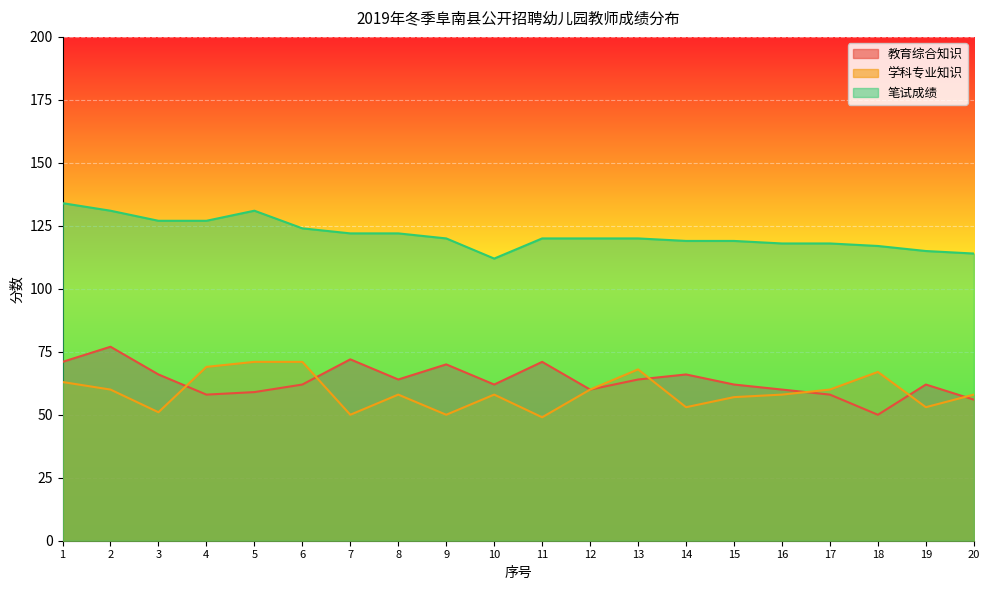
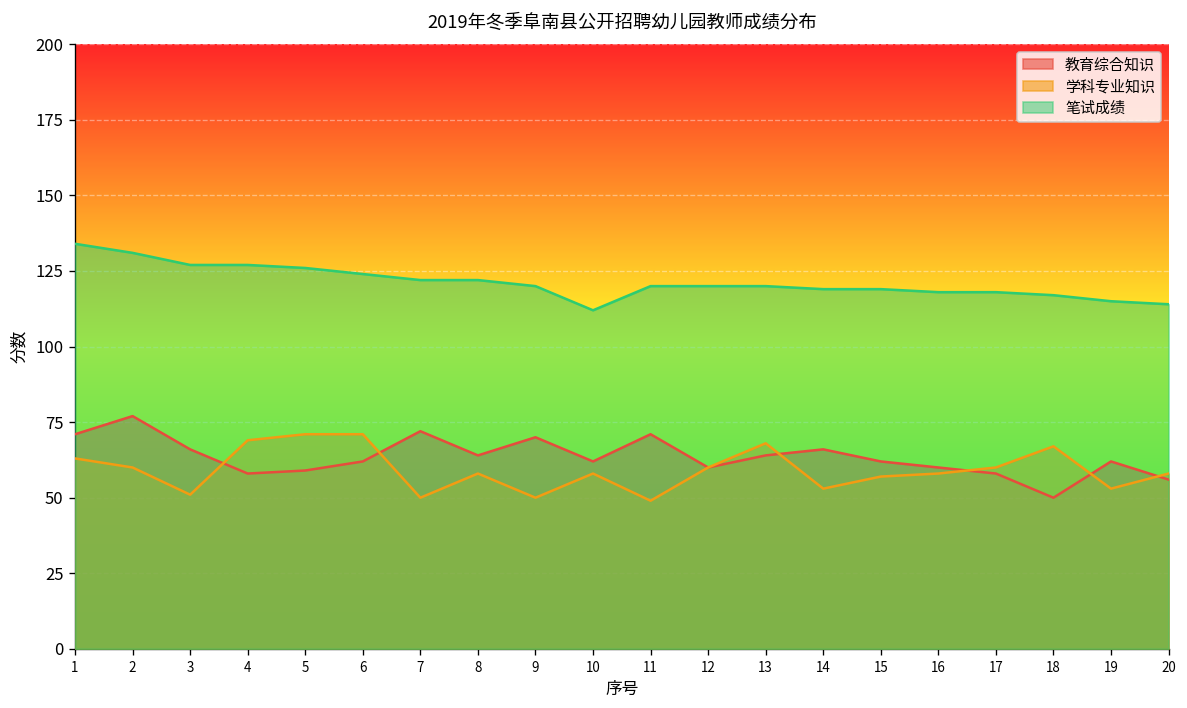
笔试成绩, 5: 131 -> 126
